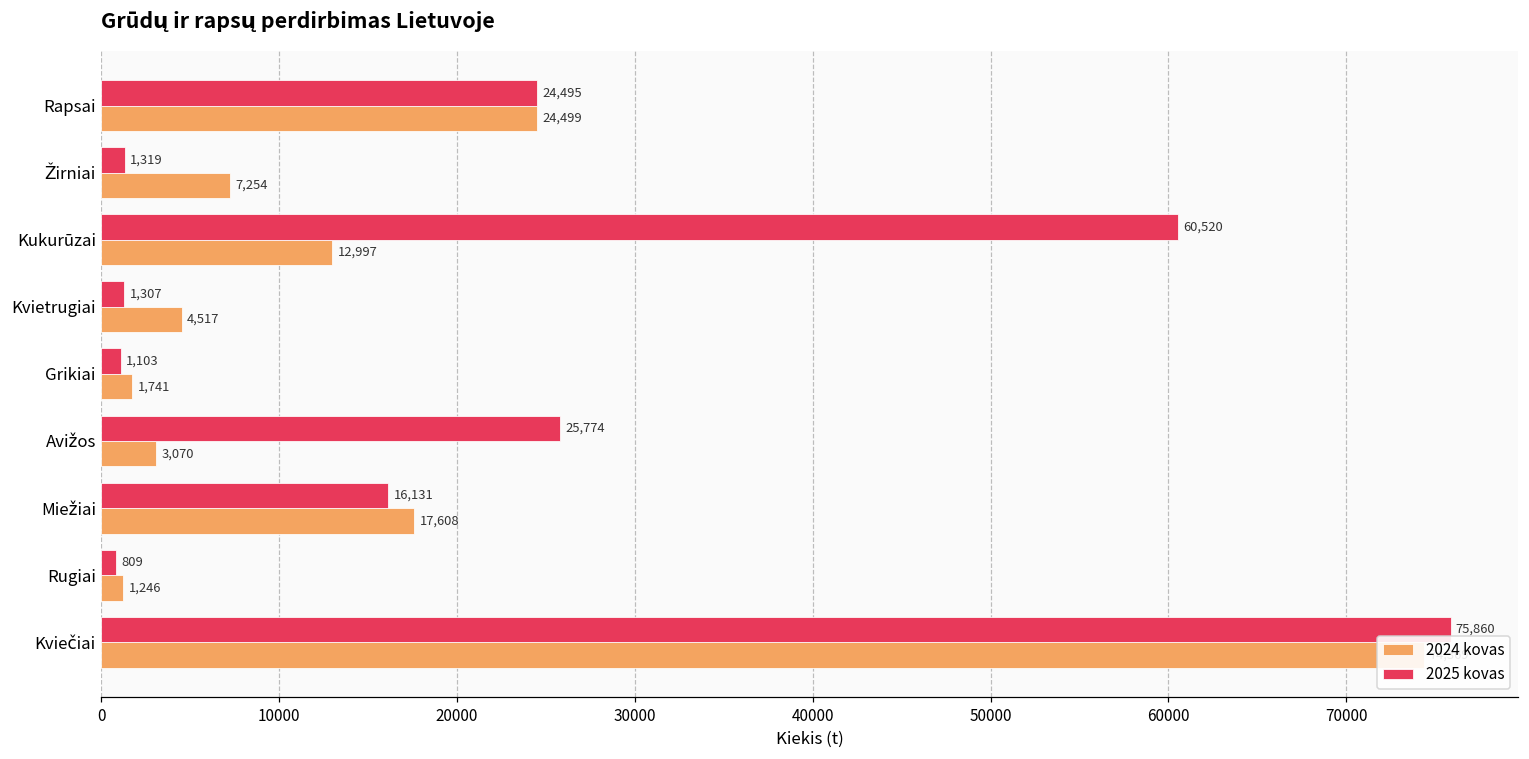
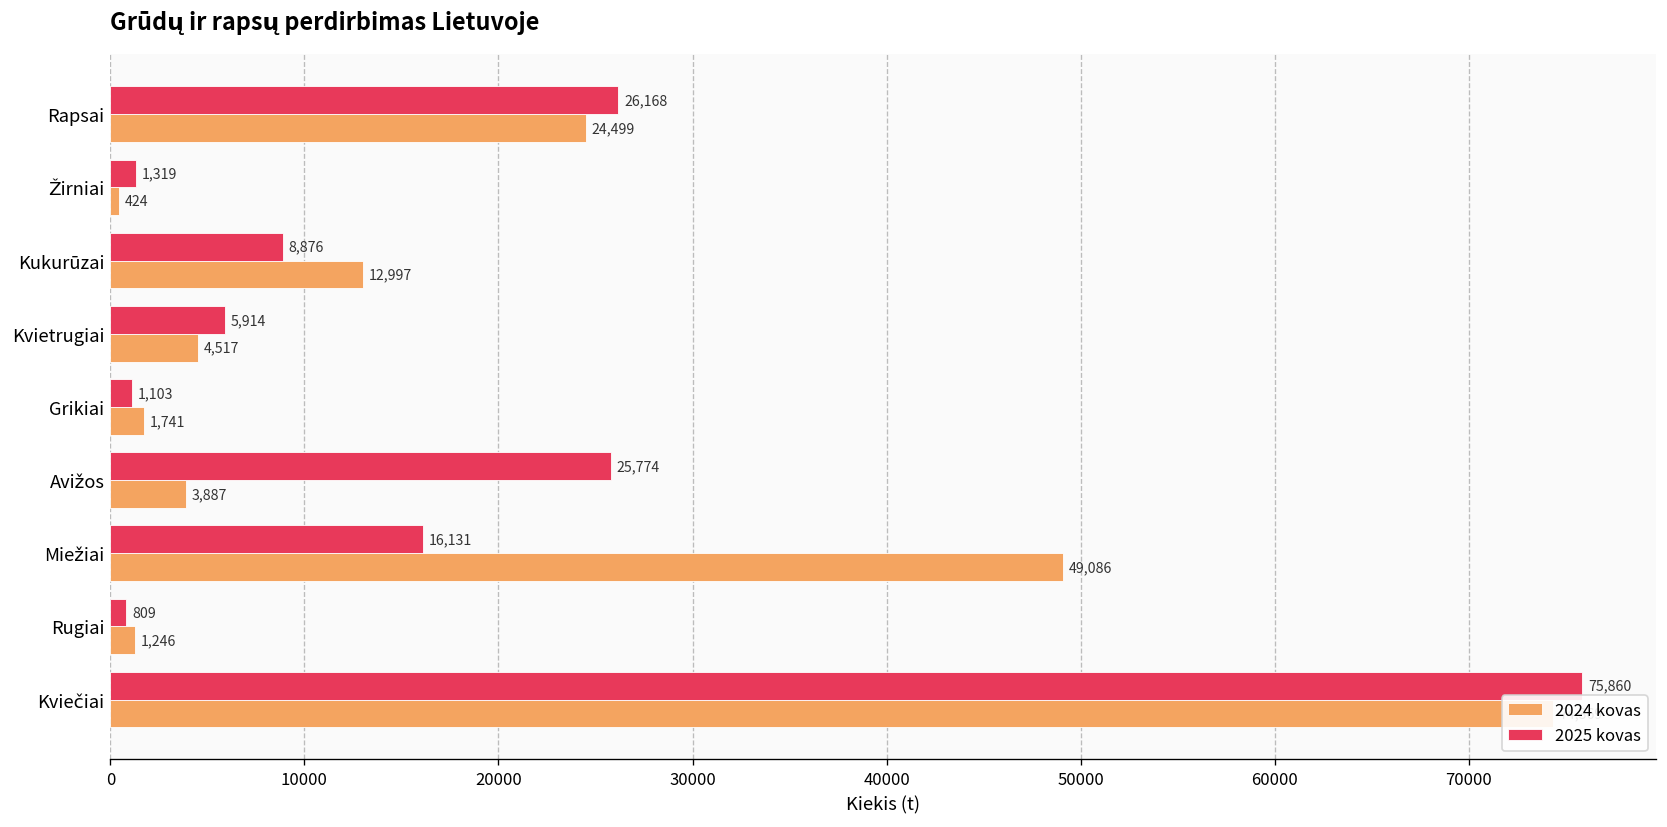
2025 kovas, Rapsai: 24,495 -> 26,168
2024 kovas, Žirniai: 7,254 -> 424
2025 kovas, Kukurūzai: 60,520 -> 8,876
2025 kovas, Kvietrugiai: 1,307 -> 5,914
2024 kovas, Avižos: 3,070 -> 3,887
2024 kovas, Miežiai: 17,608 -> 49,086
